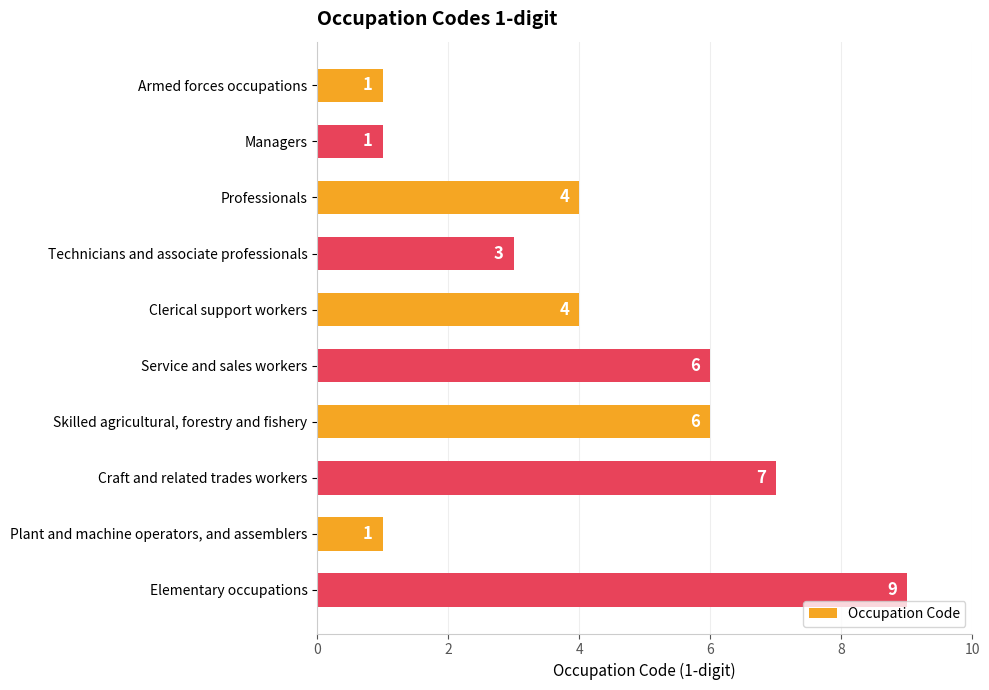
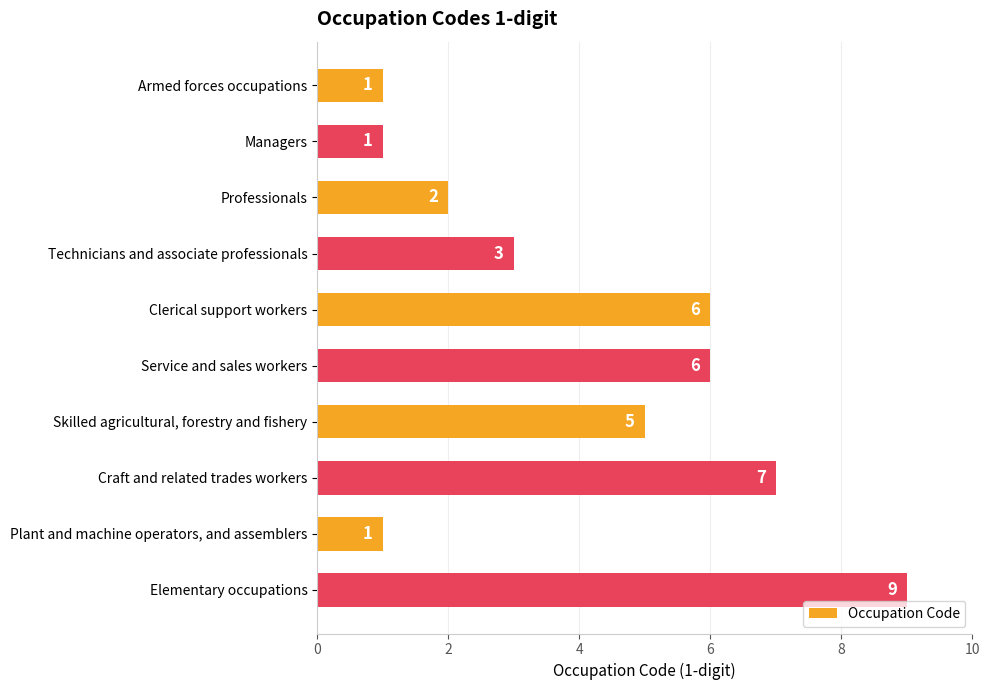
Professionals: 4 -> 2
Clerical support workers: 4 -> 6
Skilled agricultural, forestry and fishery: 6 -> 5
